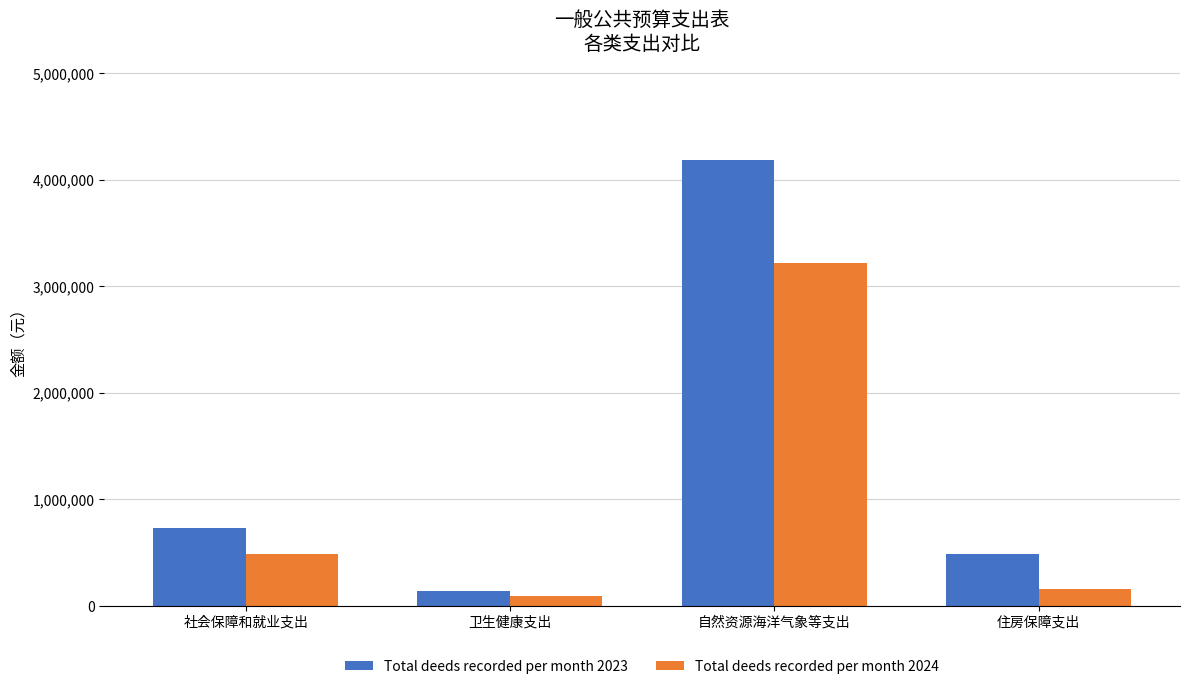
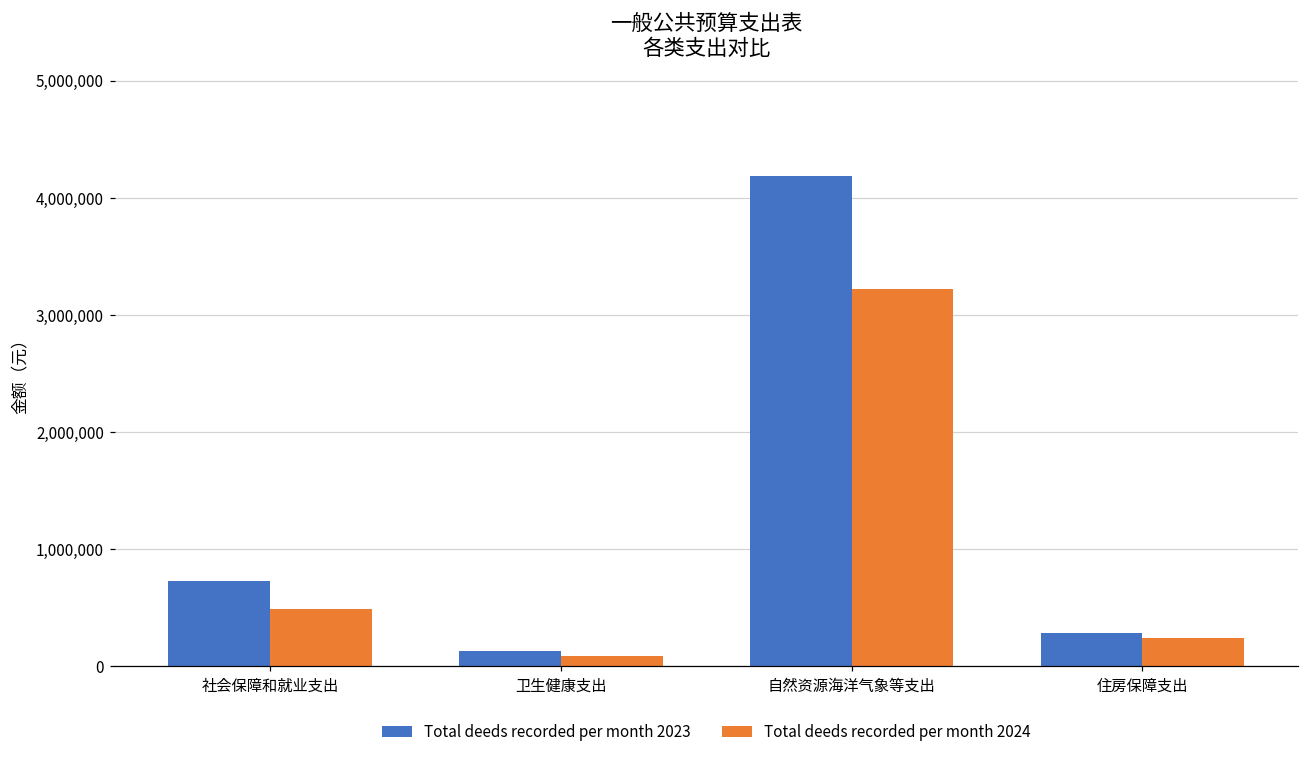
Total deeds recorded per month 2023, 住房保障支出: 480,000 -> 280,000
Total deeds recorded per month 2024, 住房保障支出: 160,000 -> 240,000
